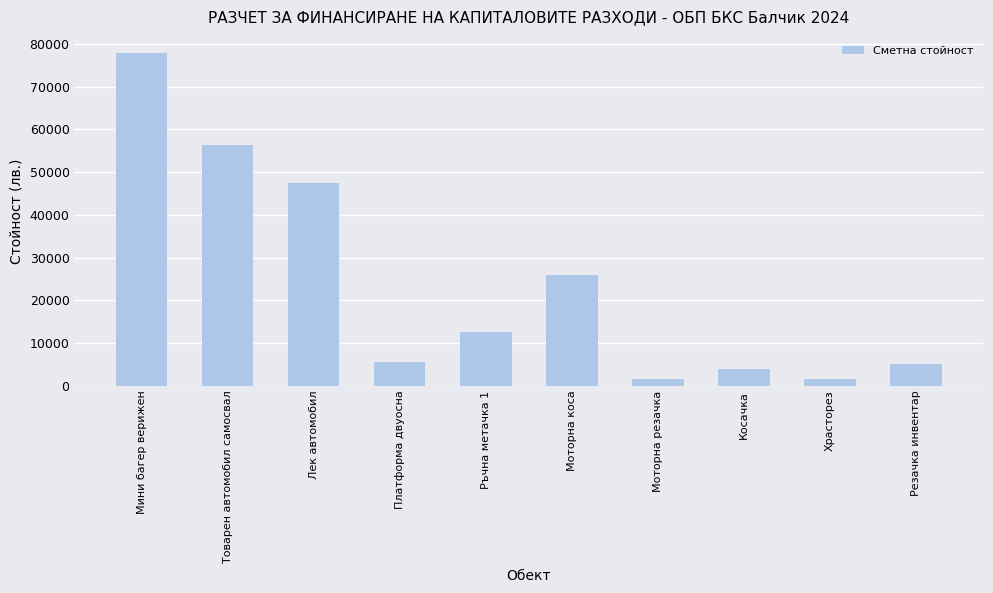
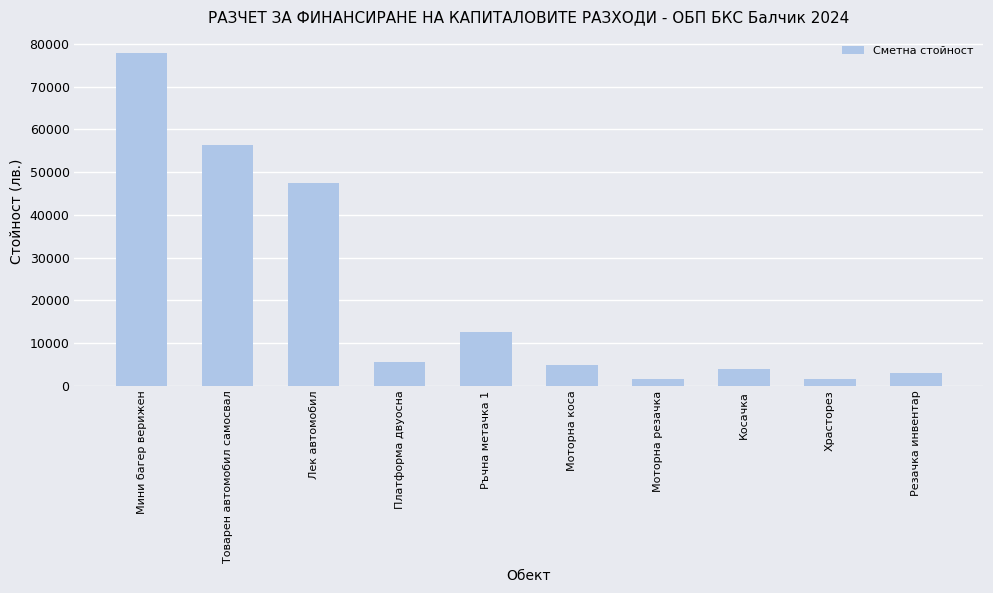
Моторна коса: 26000 -> 5000
Резачка инвентар: 5000 -> 3000
